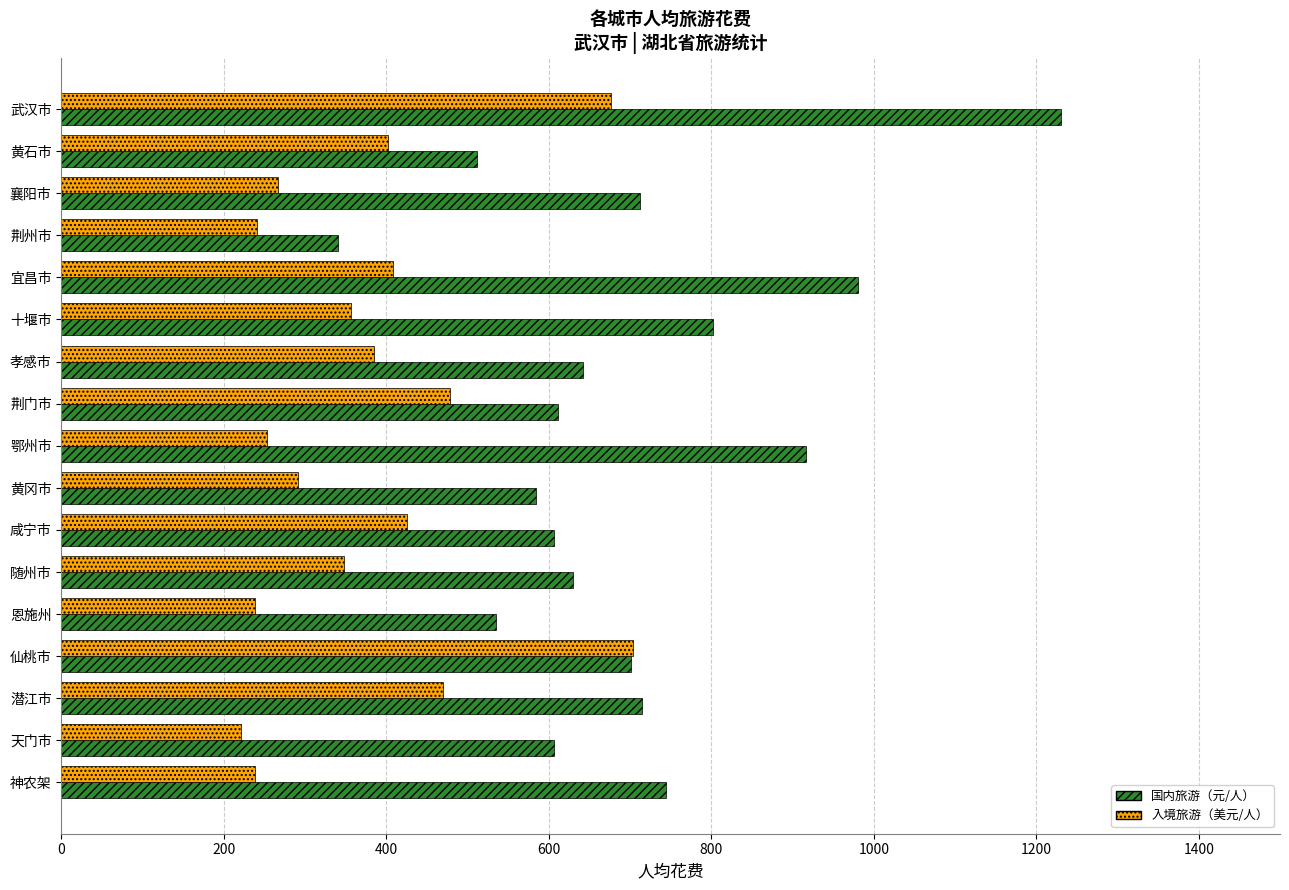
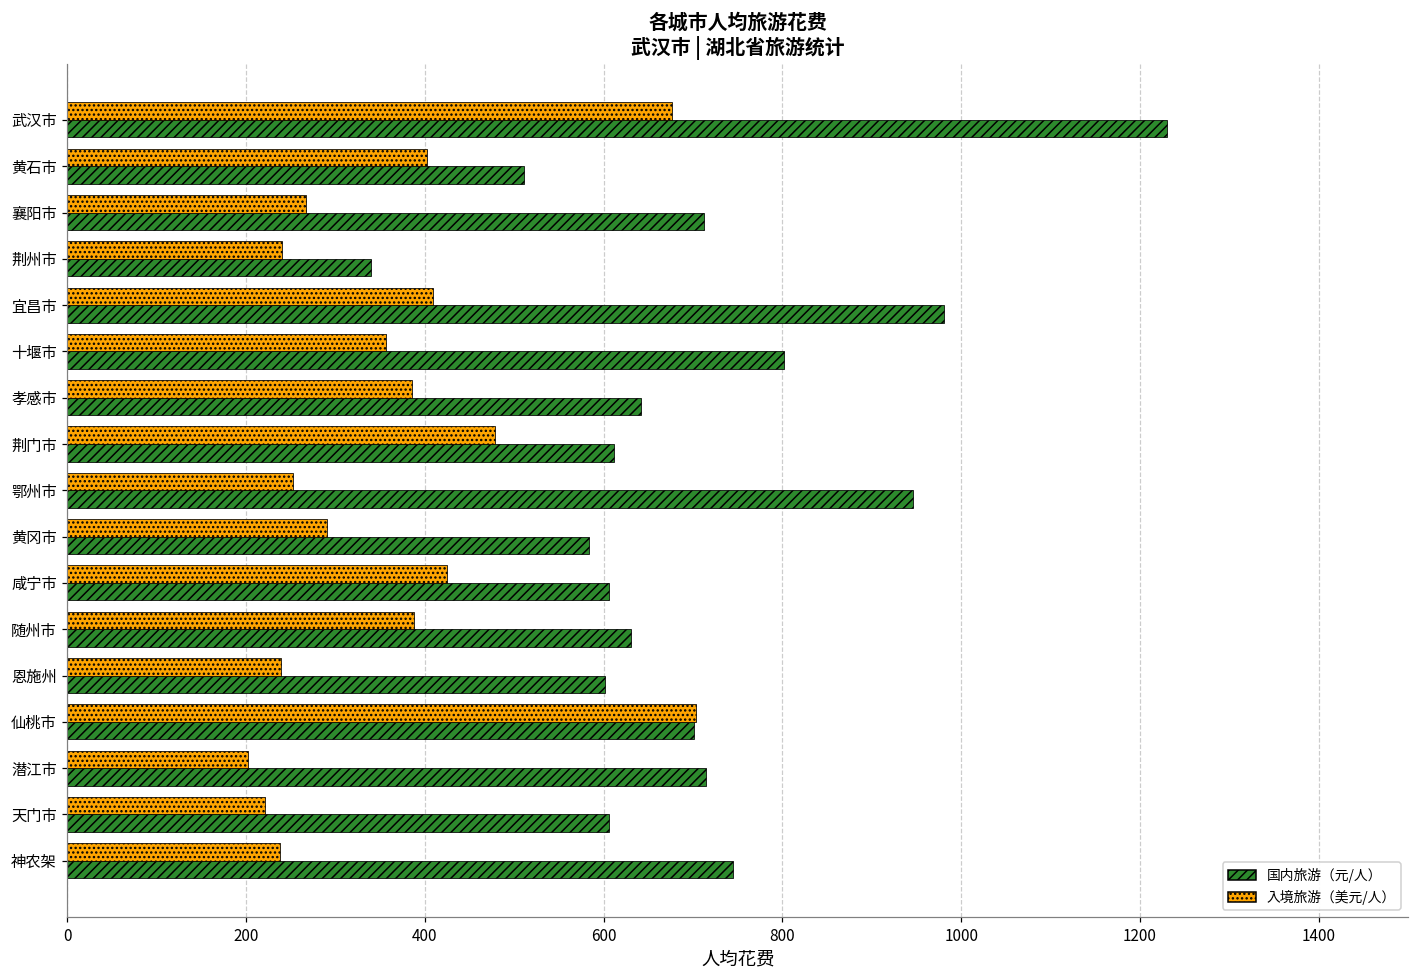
国内旅游（元/人）, 鄂州市: 920 -> 950
入境旅游（美元/人）, 随州市: 350 -> 390
国内旅游（元/人）, 恩施州: 540 -> 600
入境旅游（美元/人）, 潜江市: 470 -> 200
